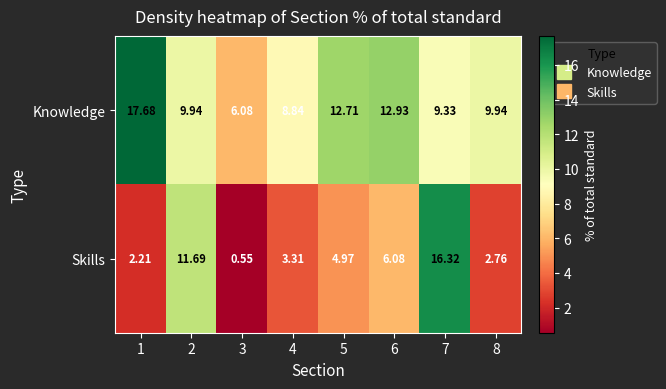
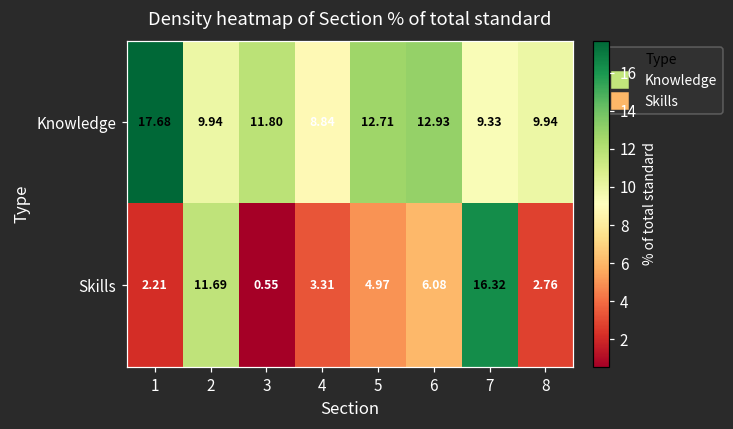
Knowledge, 3: 6.08 -> 11.80
